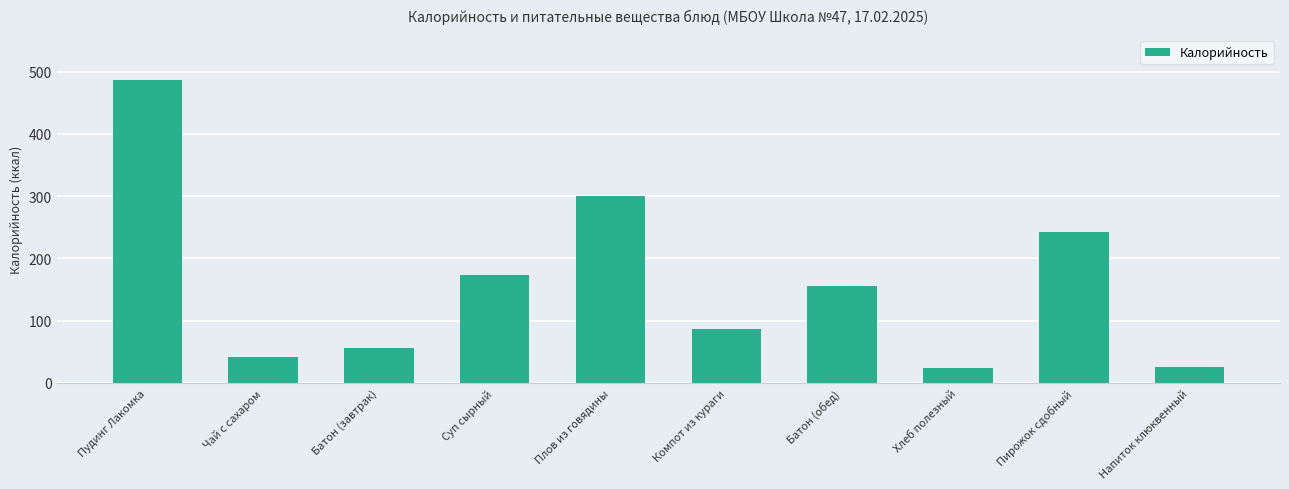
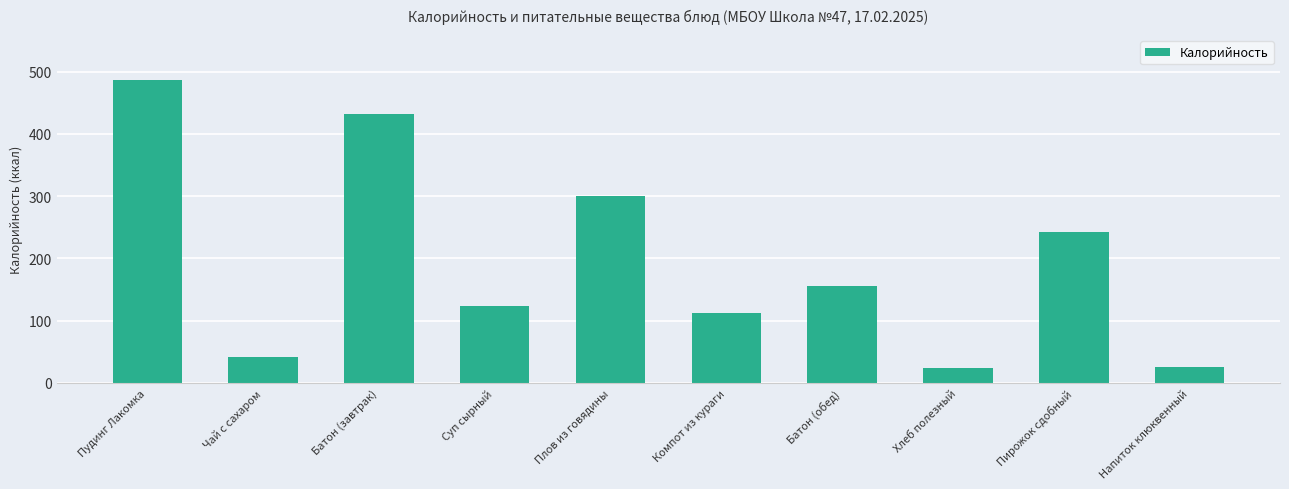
Батон (завтрак): 60 -> 430
Суп сырный: 170 -> 120
Компот из кураги: 90 -> 110
